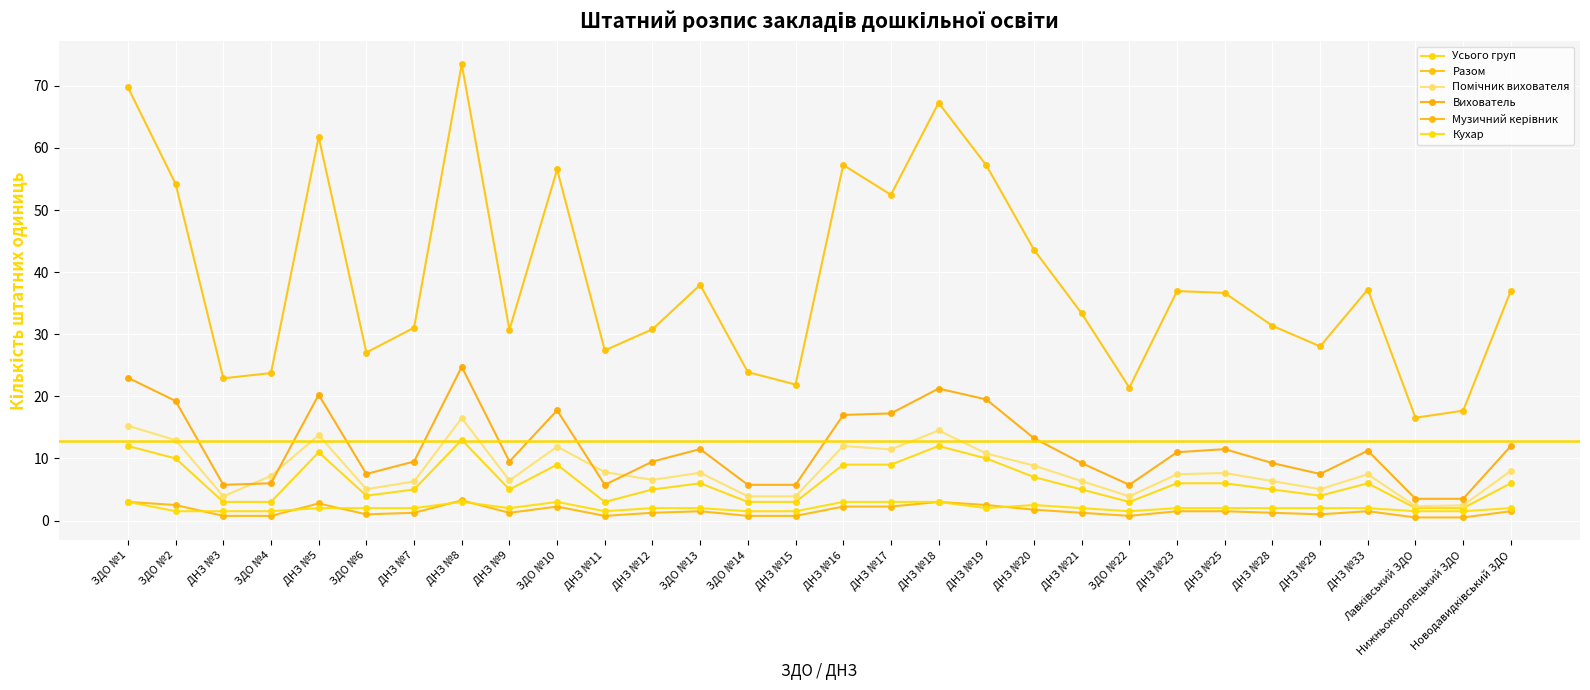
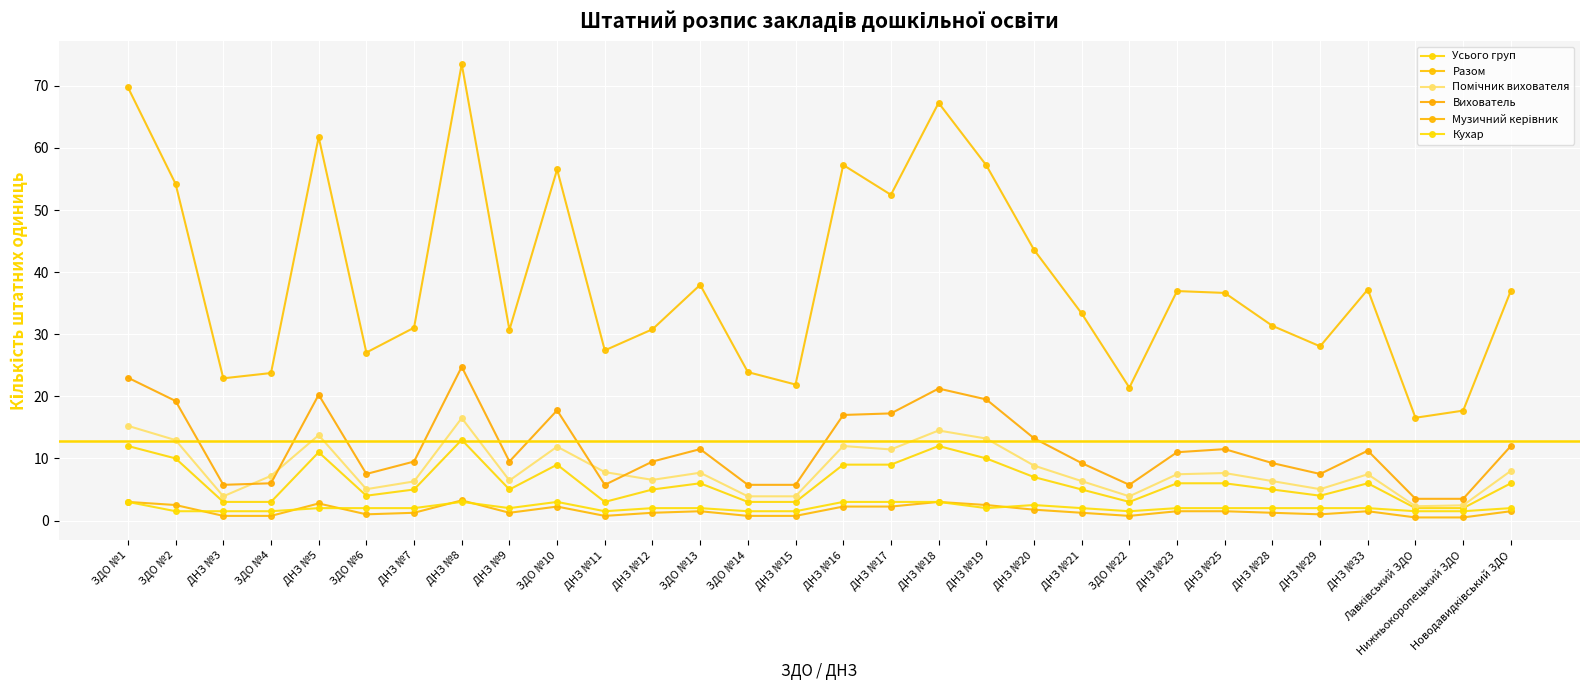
Помічник вихователя, ДНЗ №19: 11 -> 13
